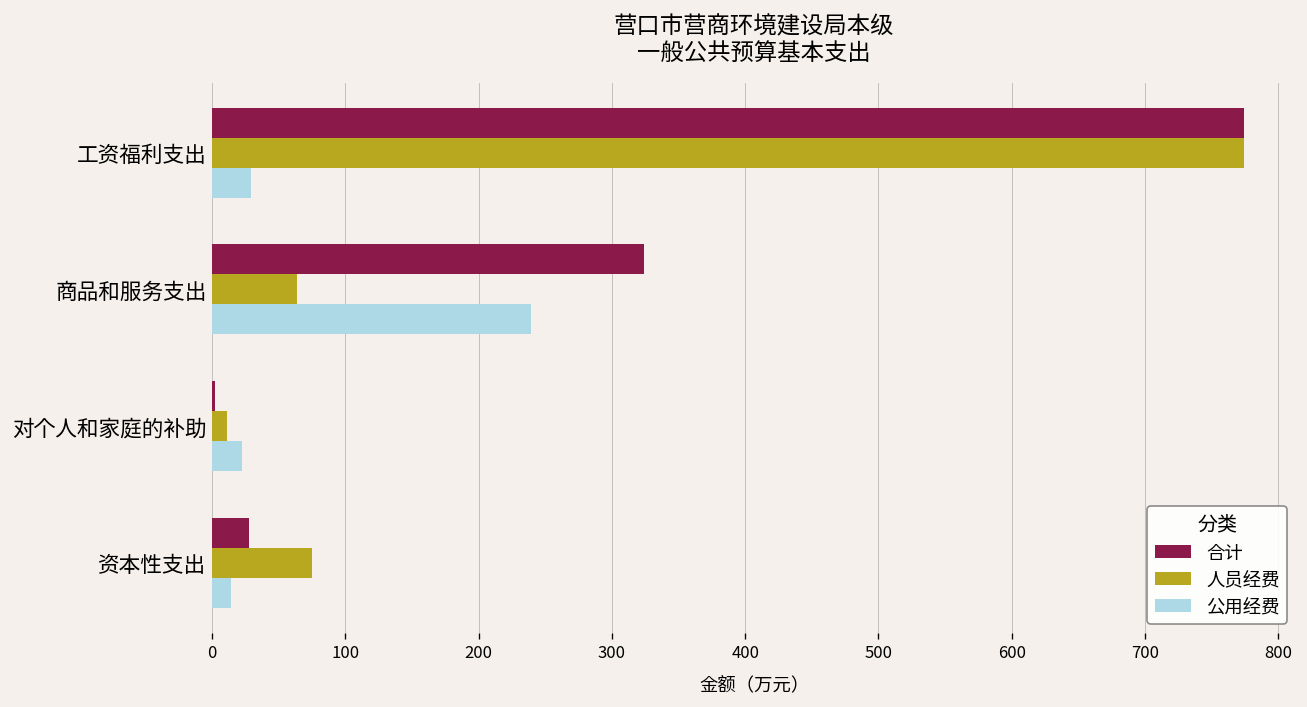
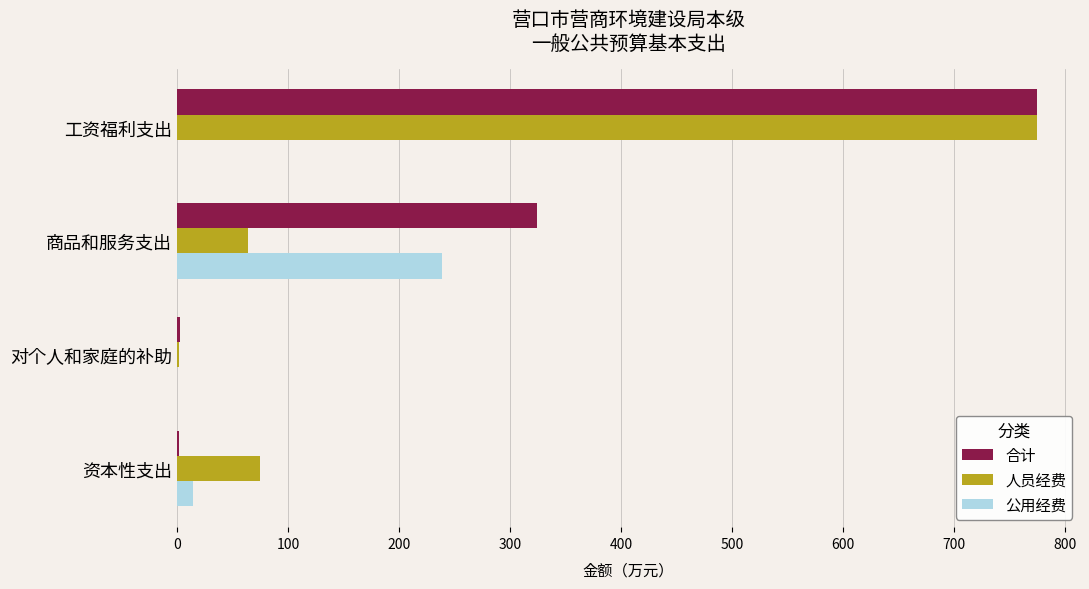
公用经费, 工资福利支出: 29 -> 0
人员经费, 对个人和家庭的补助: 11 -> 2
公用经费, 对个人和家庭的补助: 23 -> 0
合计, 资本性支出: 28 -> 2
